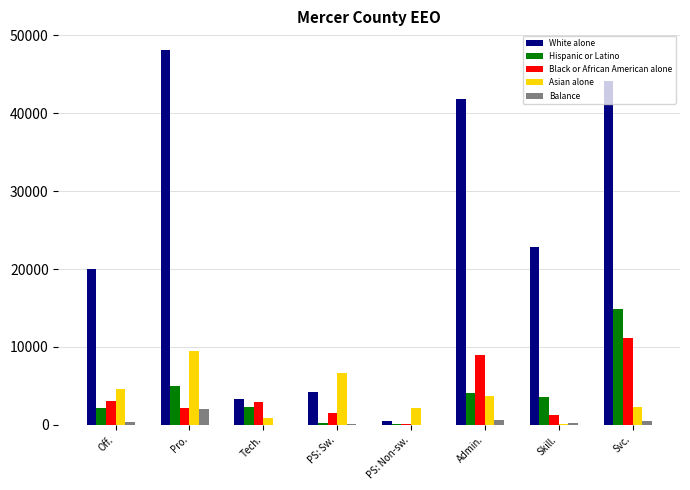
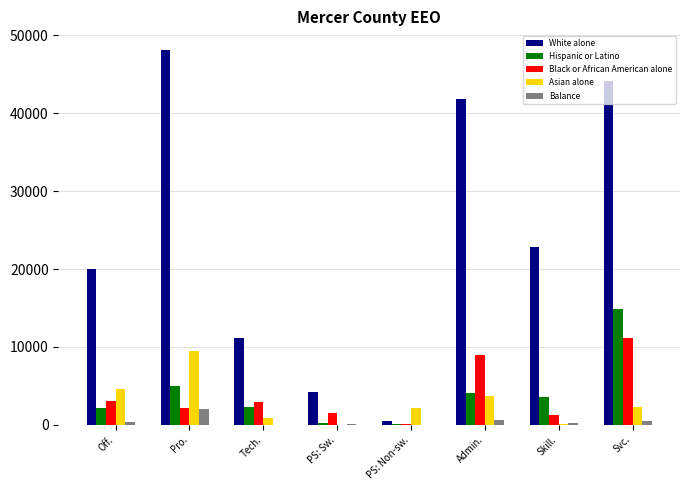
White alone, Tech.: 3000 -> 11000
Asian alone, PS: Sw.: 7000 -> 0
